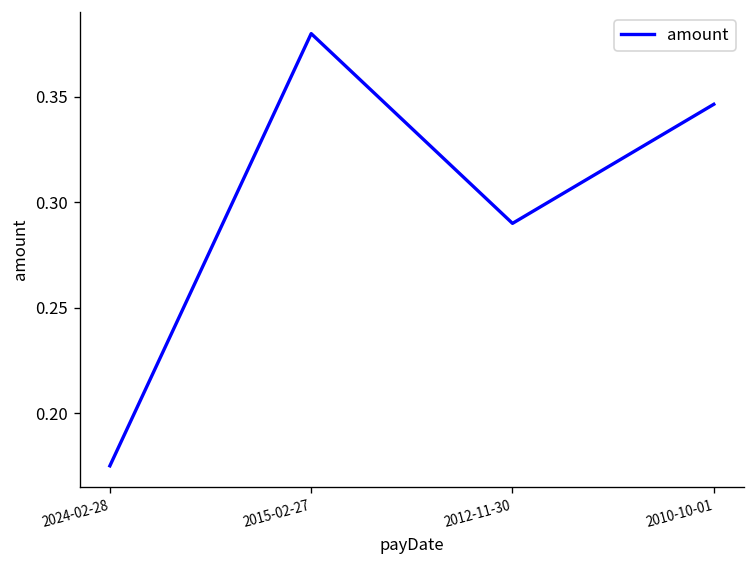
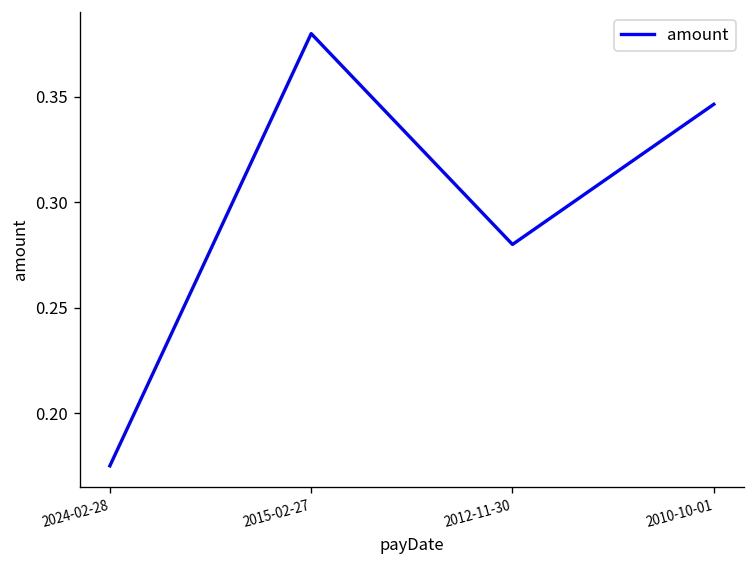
2012-11-30: 0.29 -> 0.28
